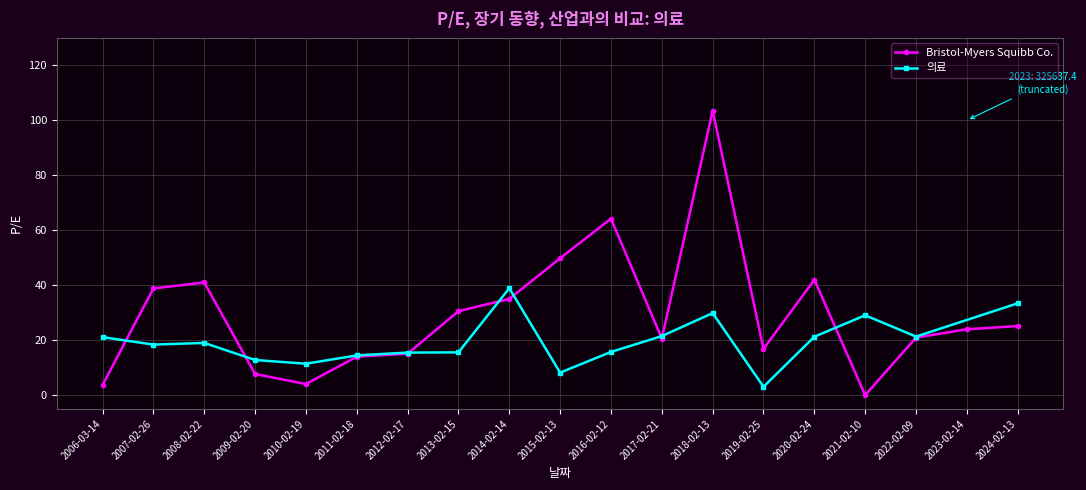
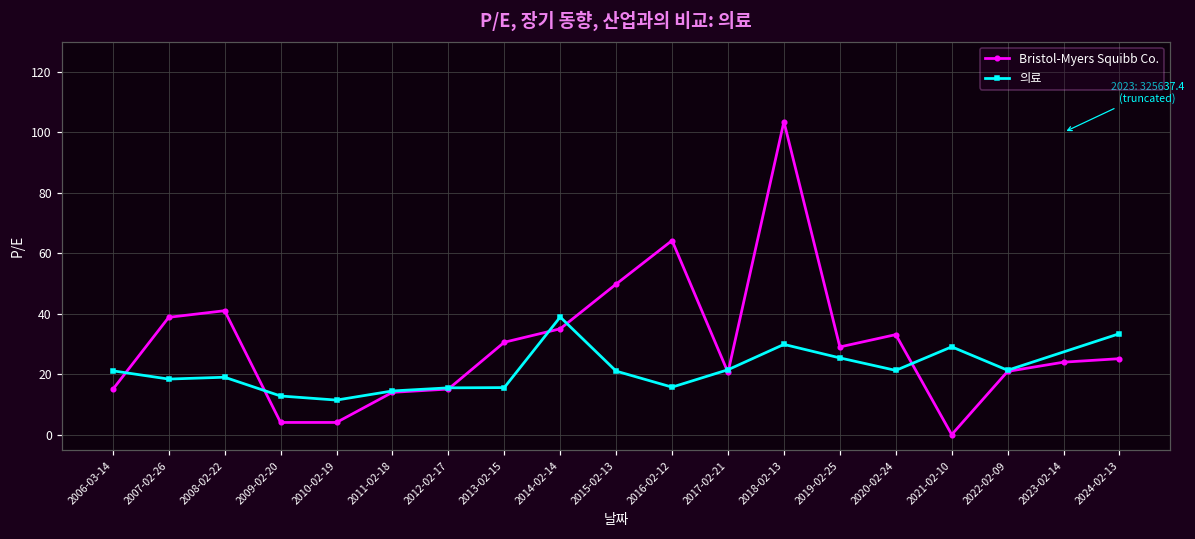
Bristol-Myers Squibb Co., 2006-03-14: 4 -> 15
Bristol-Myers Squibb Co., 2009-02-20: 8 -> 4
의료, 2015-02-13: 8 -> 21
Bristol-Myers Squibb Co., 2019-02-25: 17 -> 29
의료, 2019-02-25: 3 -> 25
Bristol-Myers Squibb Co., 2020-02-24: 42 -> 33
